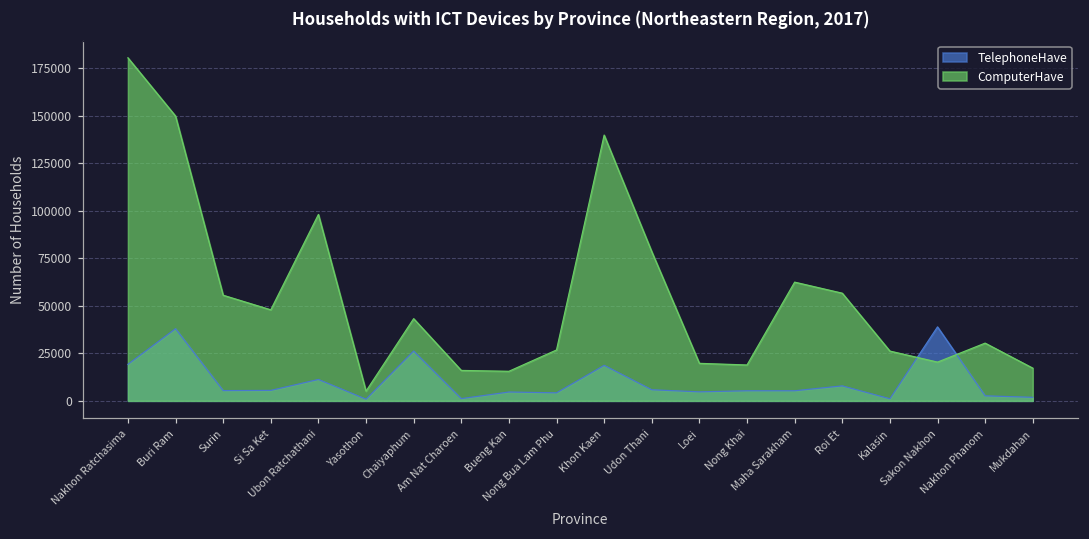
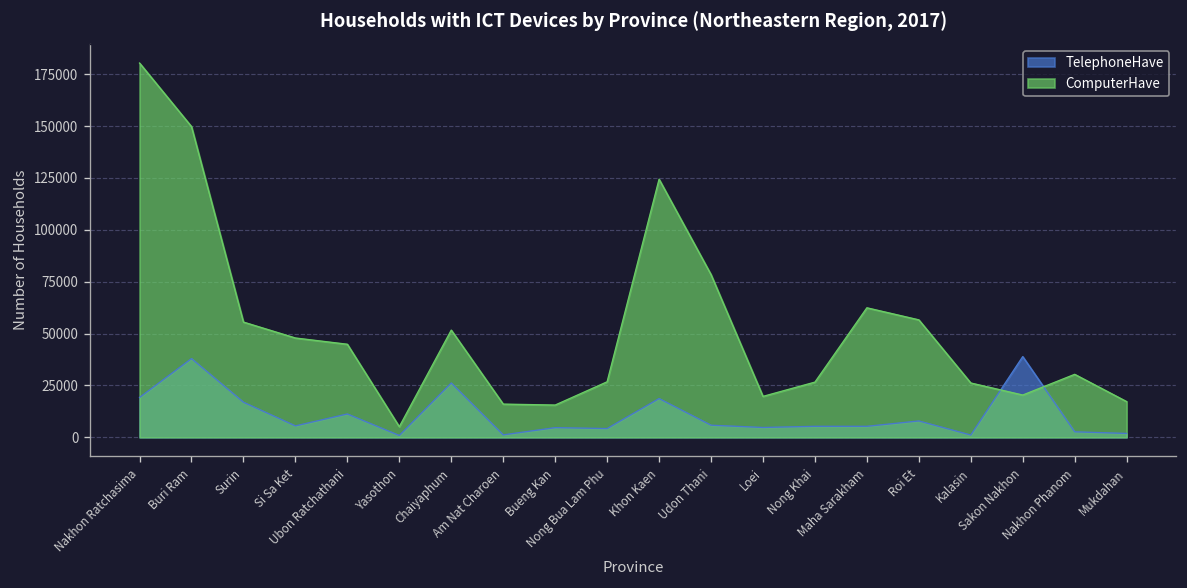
TelephoneHave, Surin: 5000 -> 17000
ComputerHave, Ubon Ratchathani: 98000 -> 45000
ComputerHave, Chaiyaphum: 43000 -> 52000
ComputerHave, Khon Kaen: 140000 -> 124000
ComputerHave, Nong Khai: 19000 -> 27000
